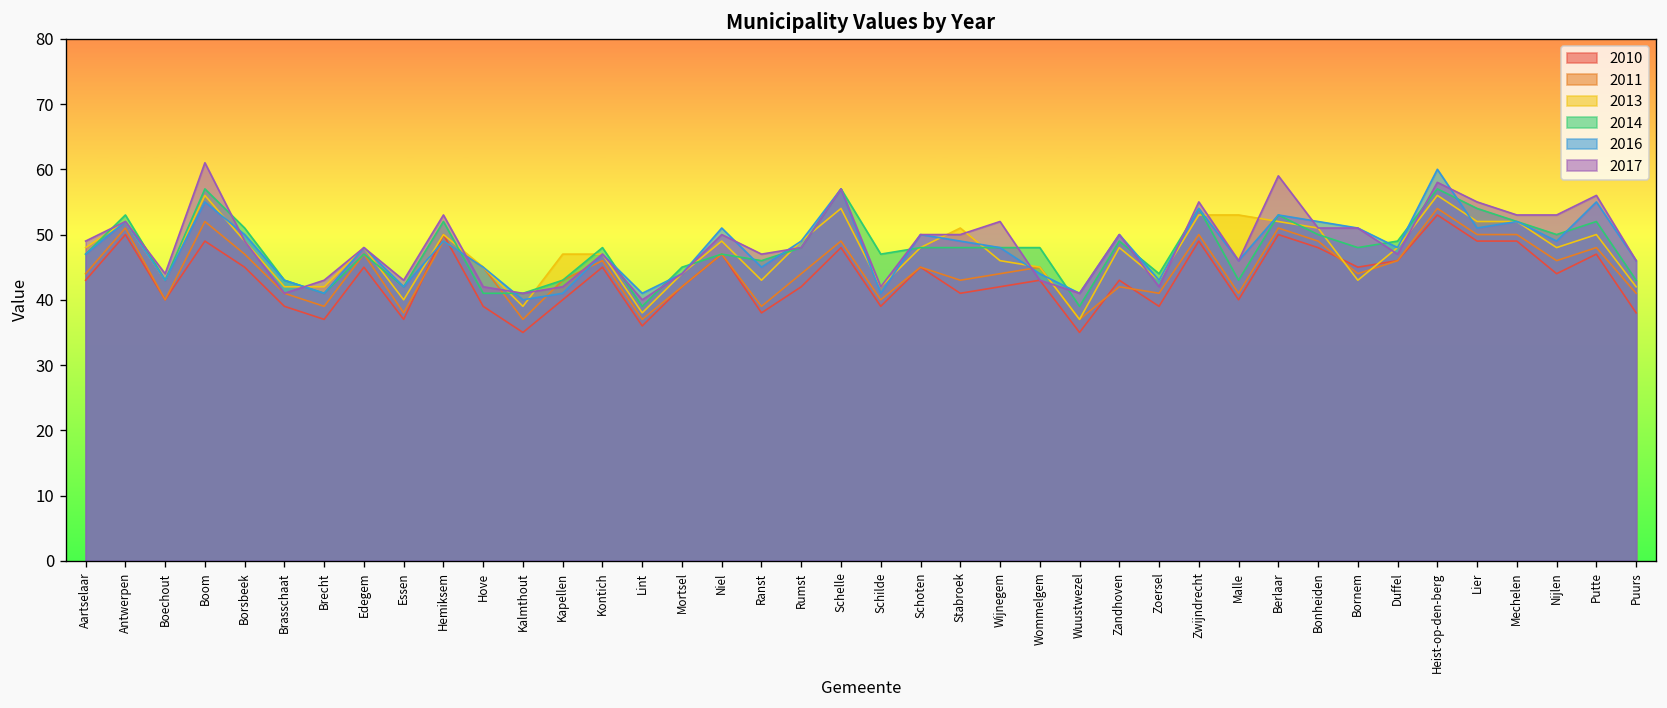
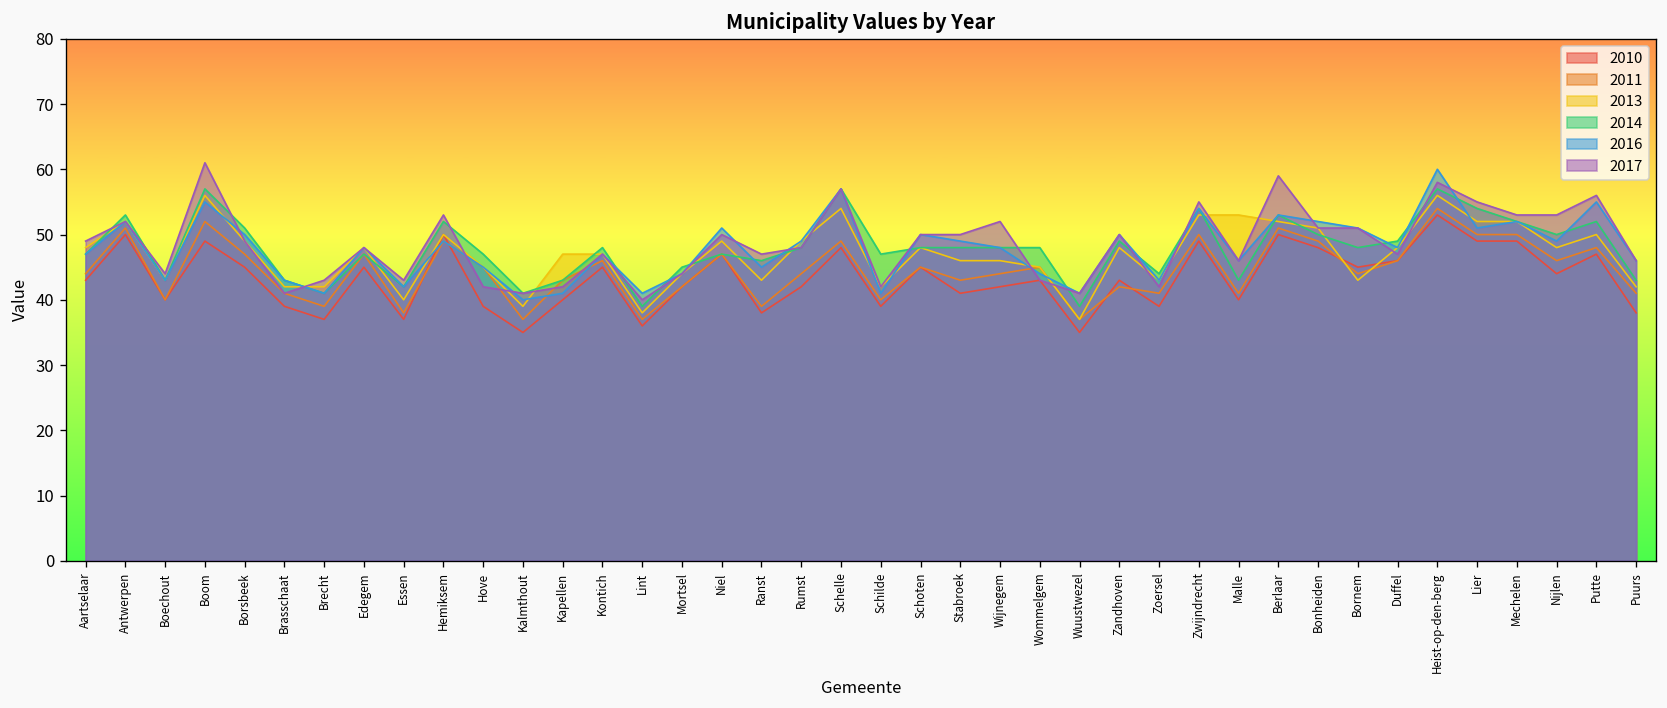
2014, Hove: 41 -> 47
2013, Stabroek: 51 -> 46
